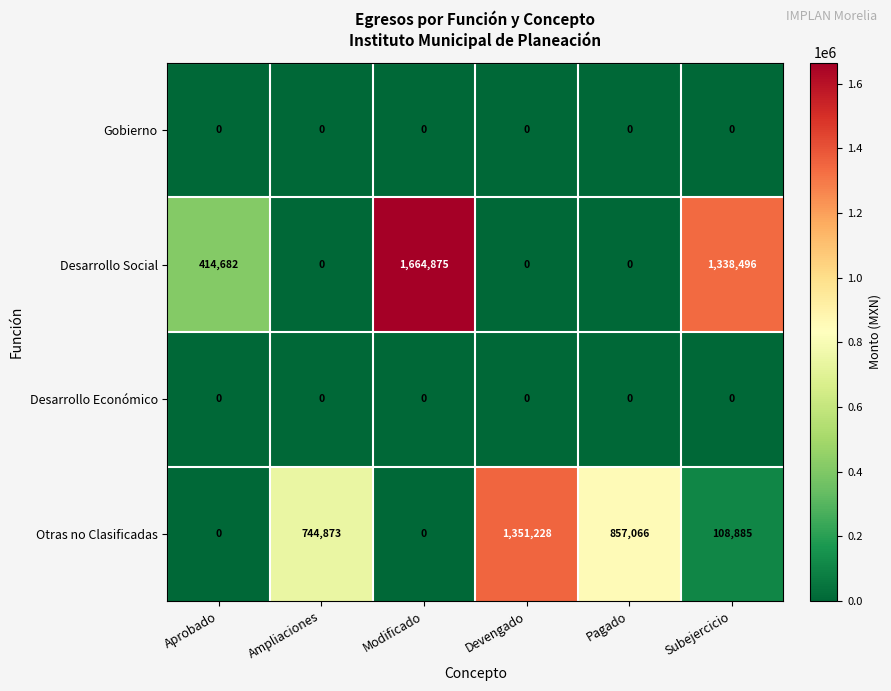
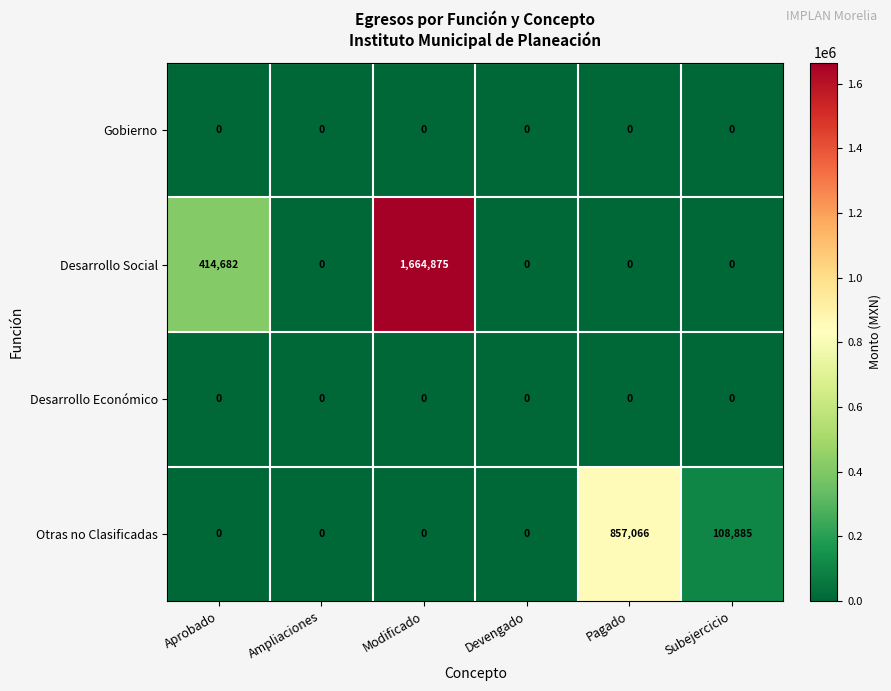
Desarrollo Social, Subejercicio: 1,338,496 -> 0
Otras no Clasificadas, Ampliaciones: 744,873 -> 0
Otras no Clasificadas, Devengado: 1,351,228 -> 0
